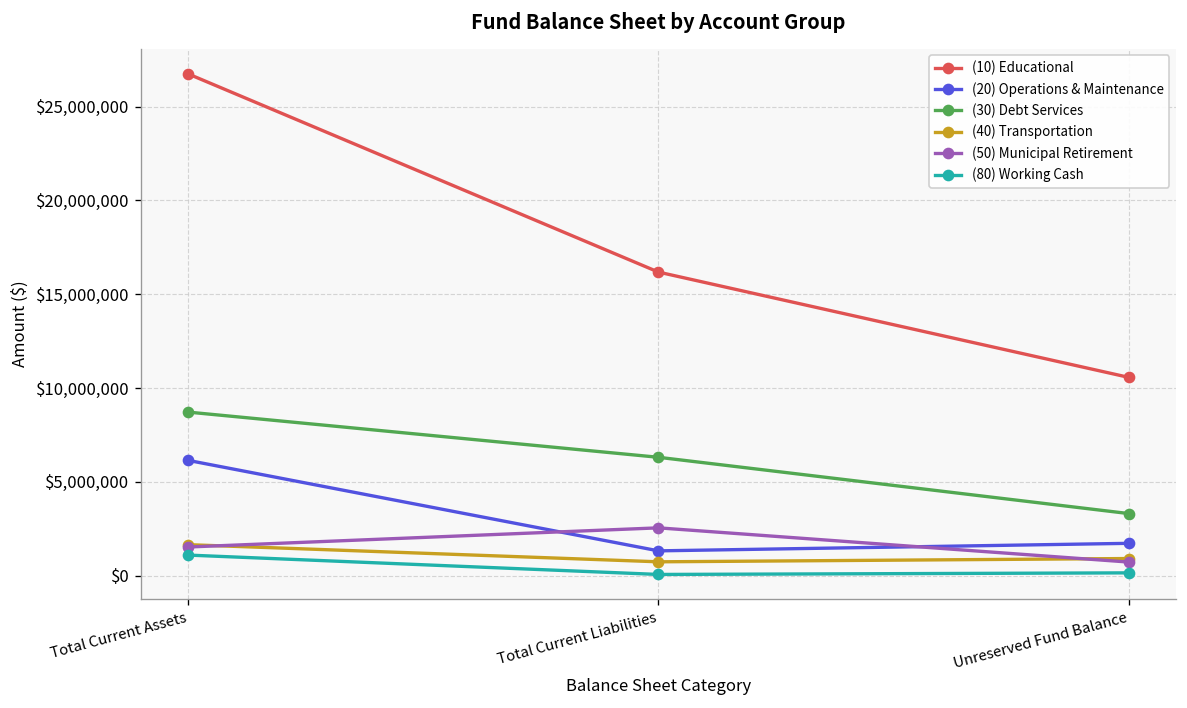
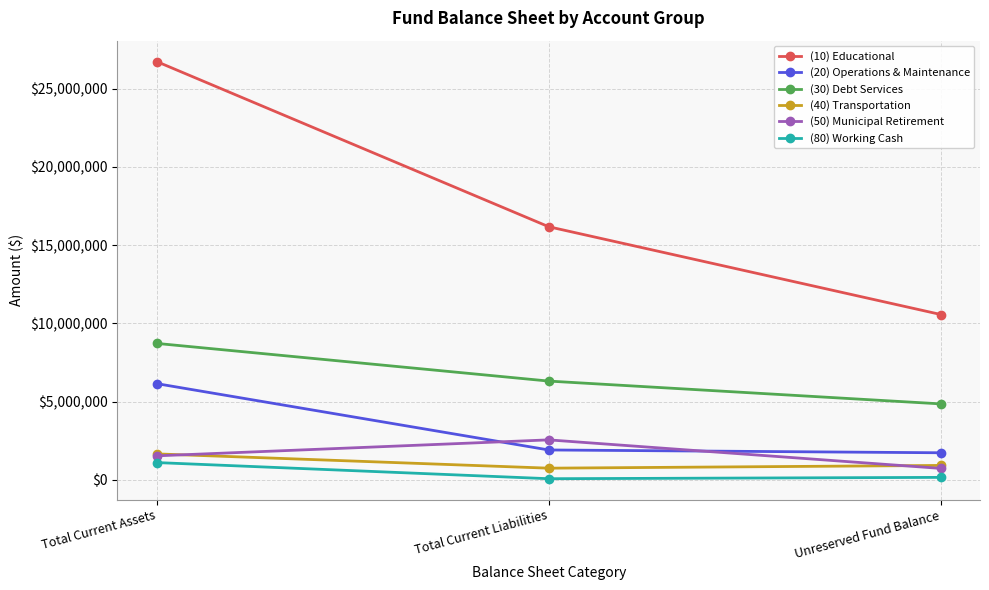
(20) Operations & Maintenance, Total Current Liabilities: $1,300,000 -> $1,900,000
(30) Debt Services, Unreserved Fund Balance: $3,300,000 -> $4,900,000
